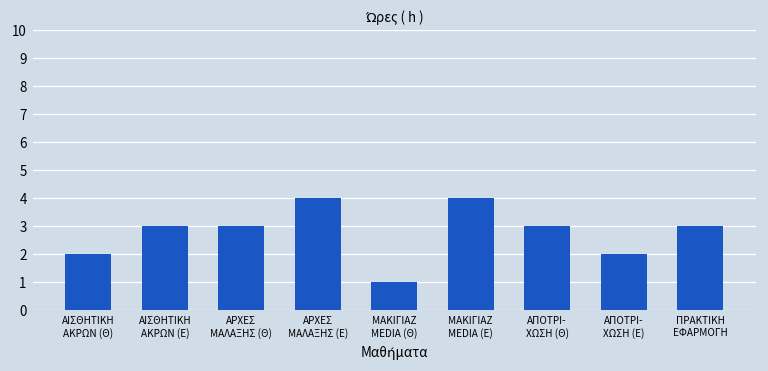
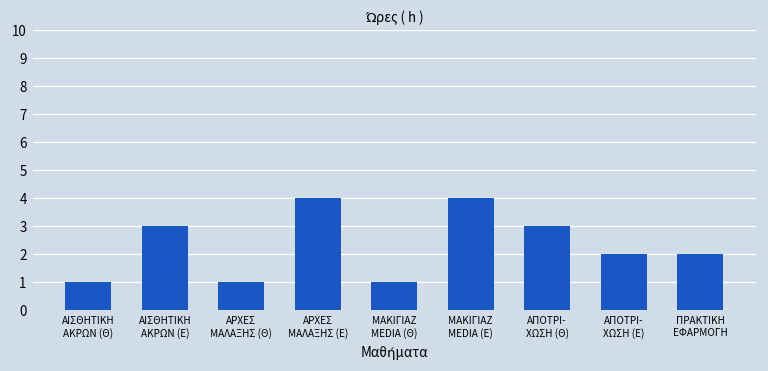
ΑΙΣΘΗΤΙΚΗ ΑΚΡΩΝ (Θ): 2 -> 1
ΑΡΧΕΣ ΜΑΛΑΞΗΣ (Θ): 3 -> 1
ΠΡΑΚΤΙΚΗ ΕΦΑΡΜΟΓΗ: 3 -> 2
